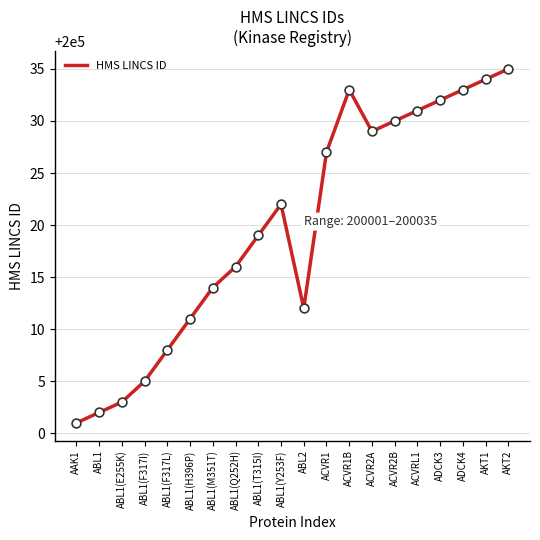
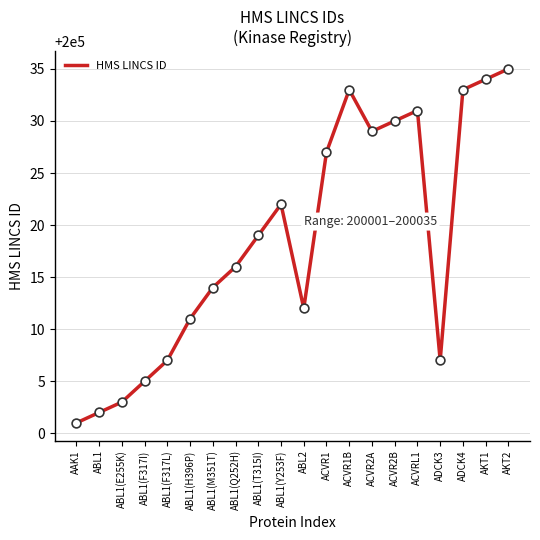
ABL1(F317L): 200008 -> 200007
ADCK3: 200032 -> 200007
